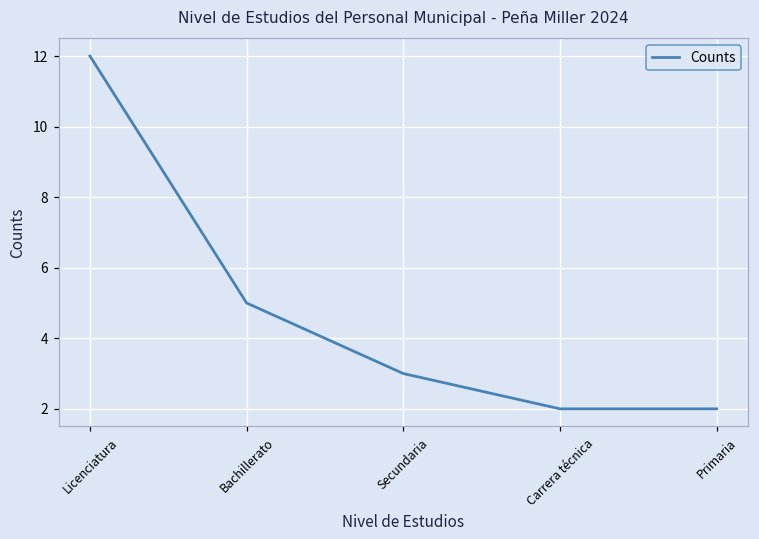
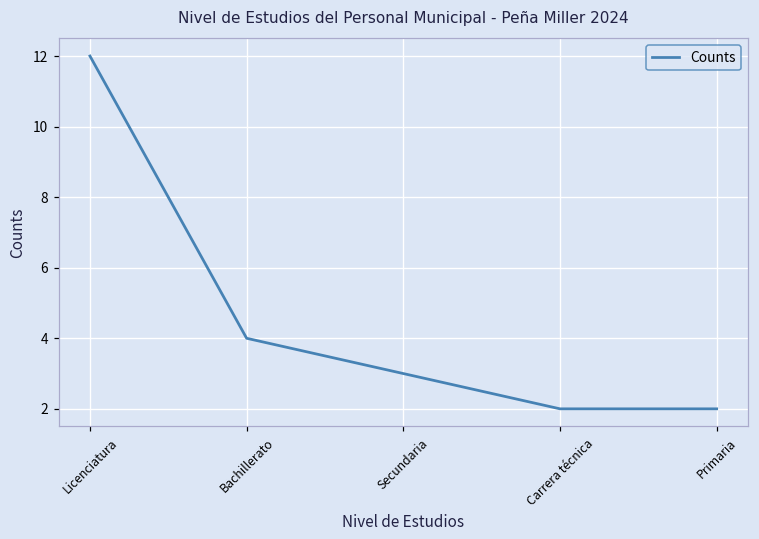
Bachillerato: 5 -> 4
